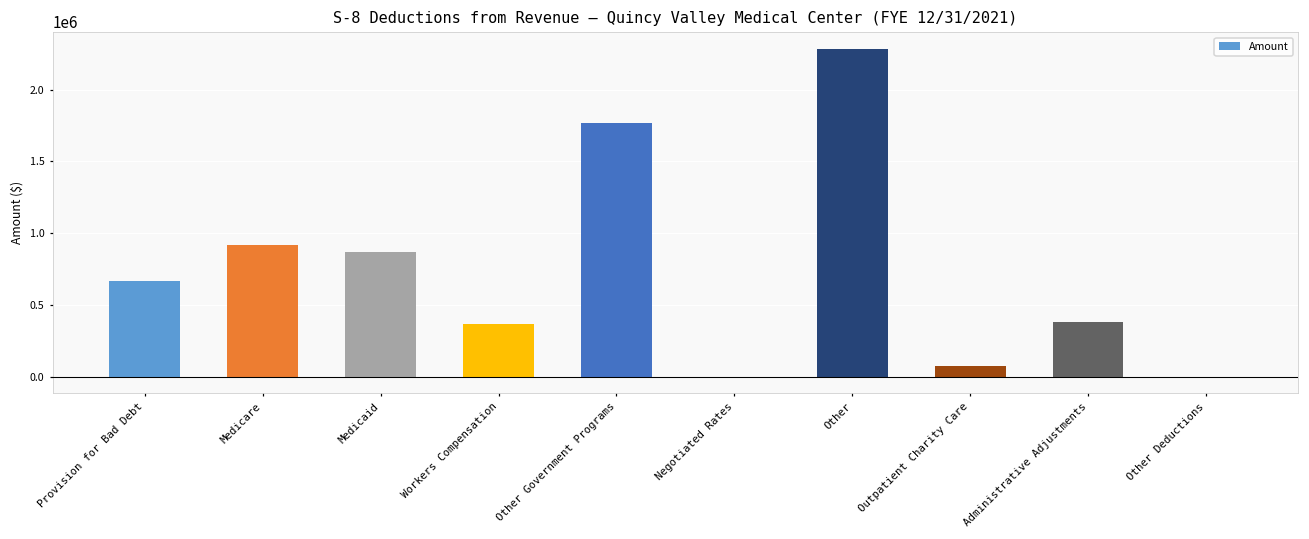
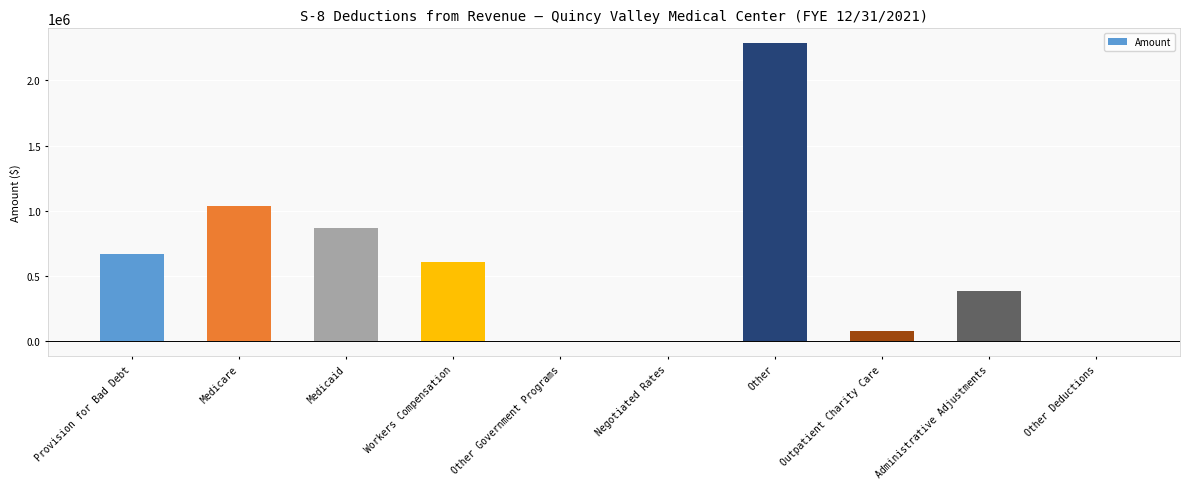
Medicare: 920000 -> 1030000
Workers Compensation: 360000 -> 610000
Other Government Programs: 1770000 -> 0
